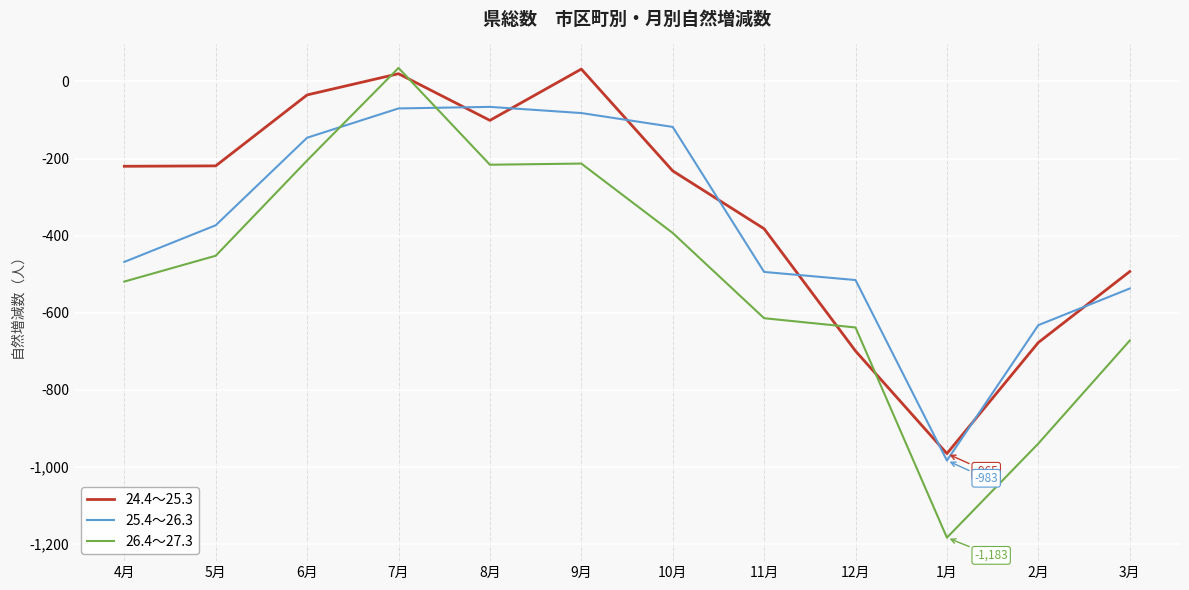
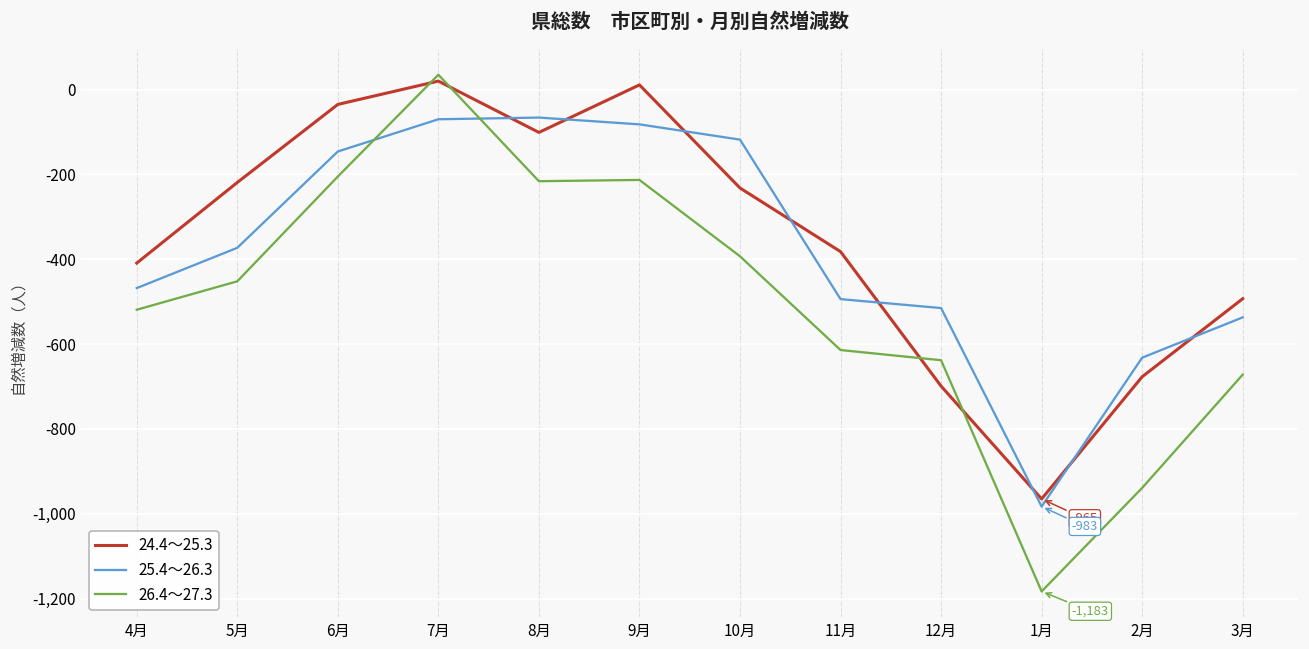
24.4～25.3, 4月: -220 -> -410
24.4～25.3, 9月: 30 -> 10
